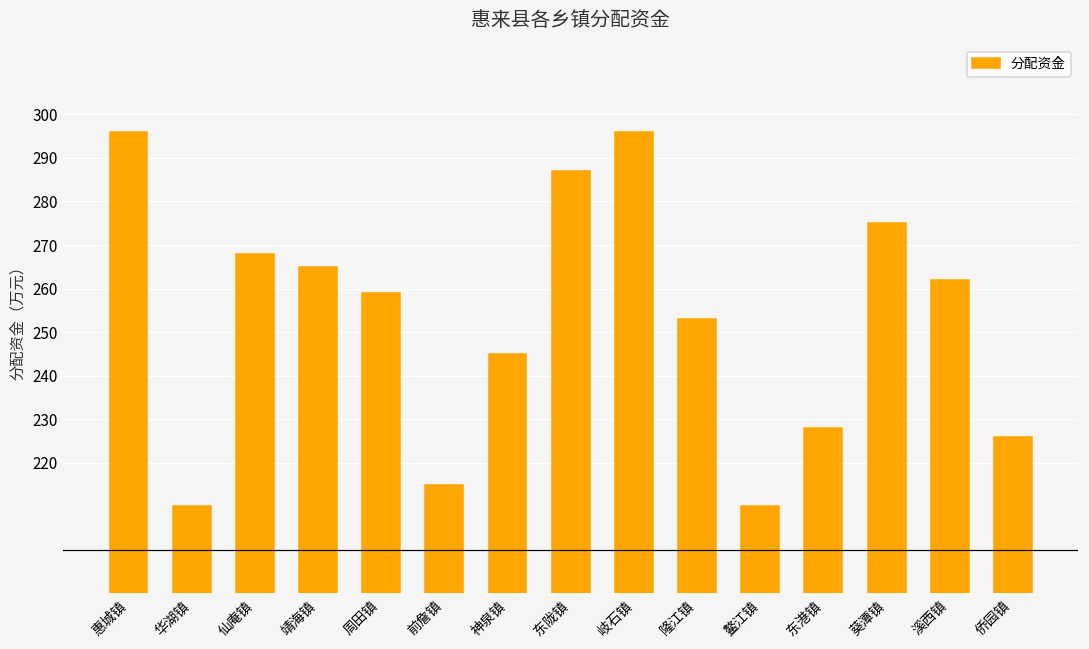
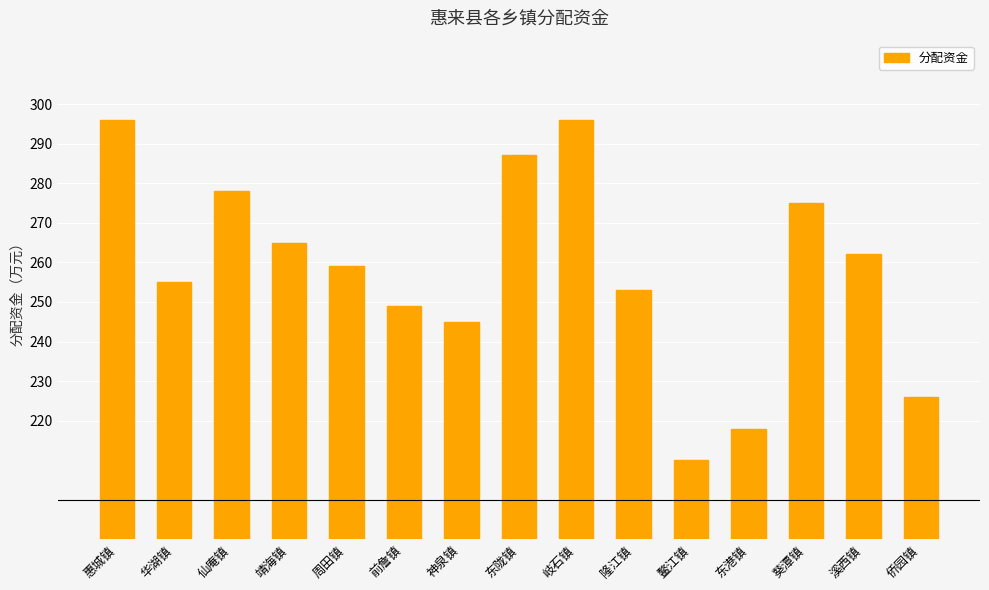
华湖镇: 210 -> 255
仙庵镇: 268 -> 278
前詹镇: 215 -> 249
东港镇: 228 -> 218
